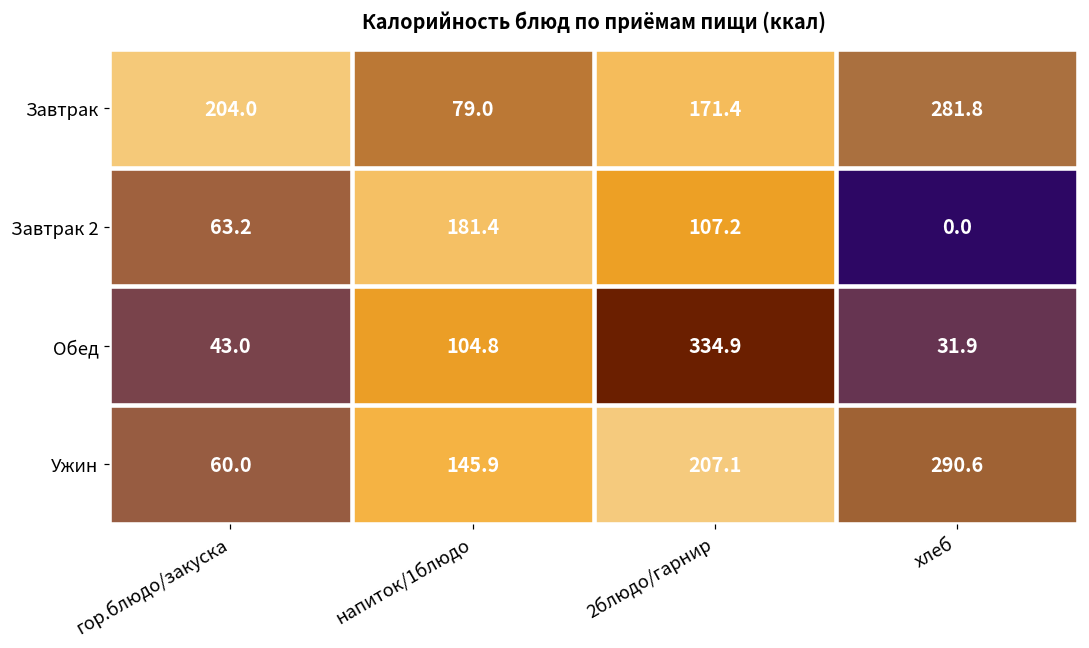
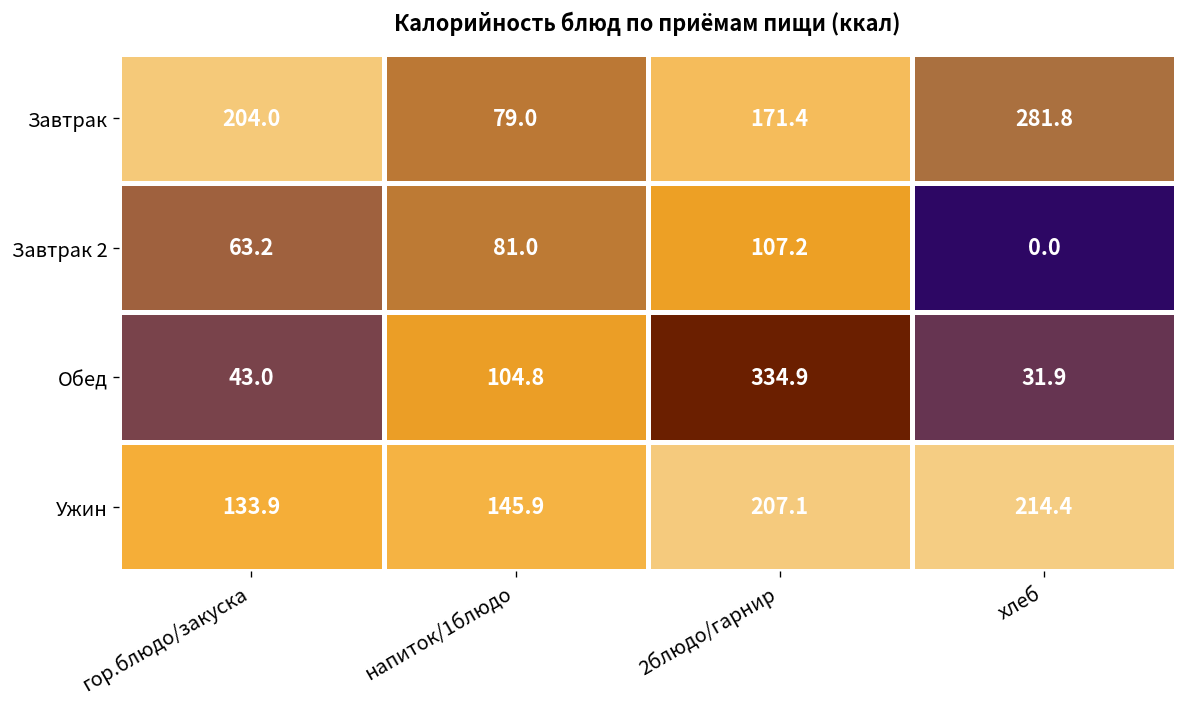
Завтрак 2, напиток/1блюдо: 181.4 -> 81.0
Ужин, гор.блюдо/закуска: 60.0 -> 133.9
Ужин, хлеб: 290.6 -> 214.4
